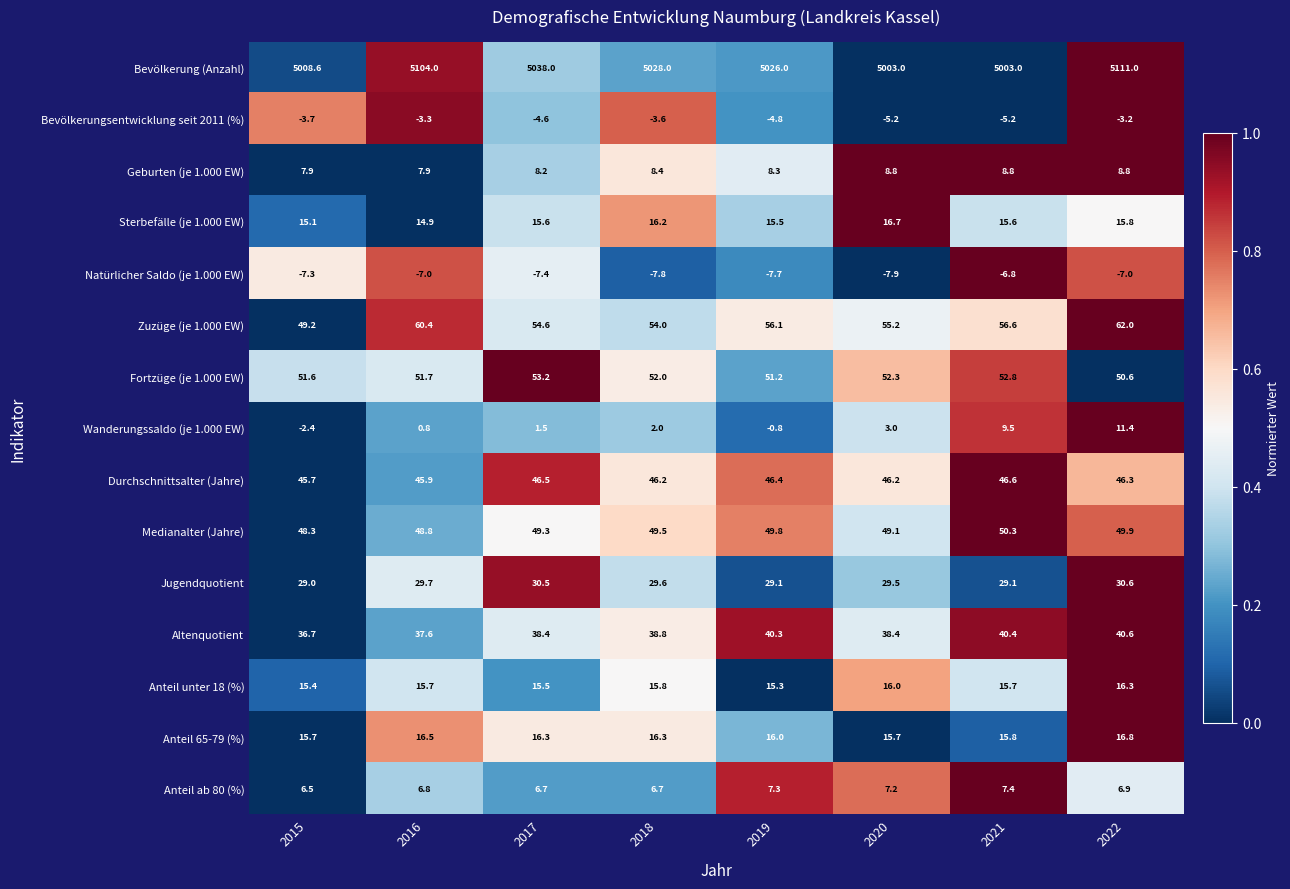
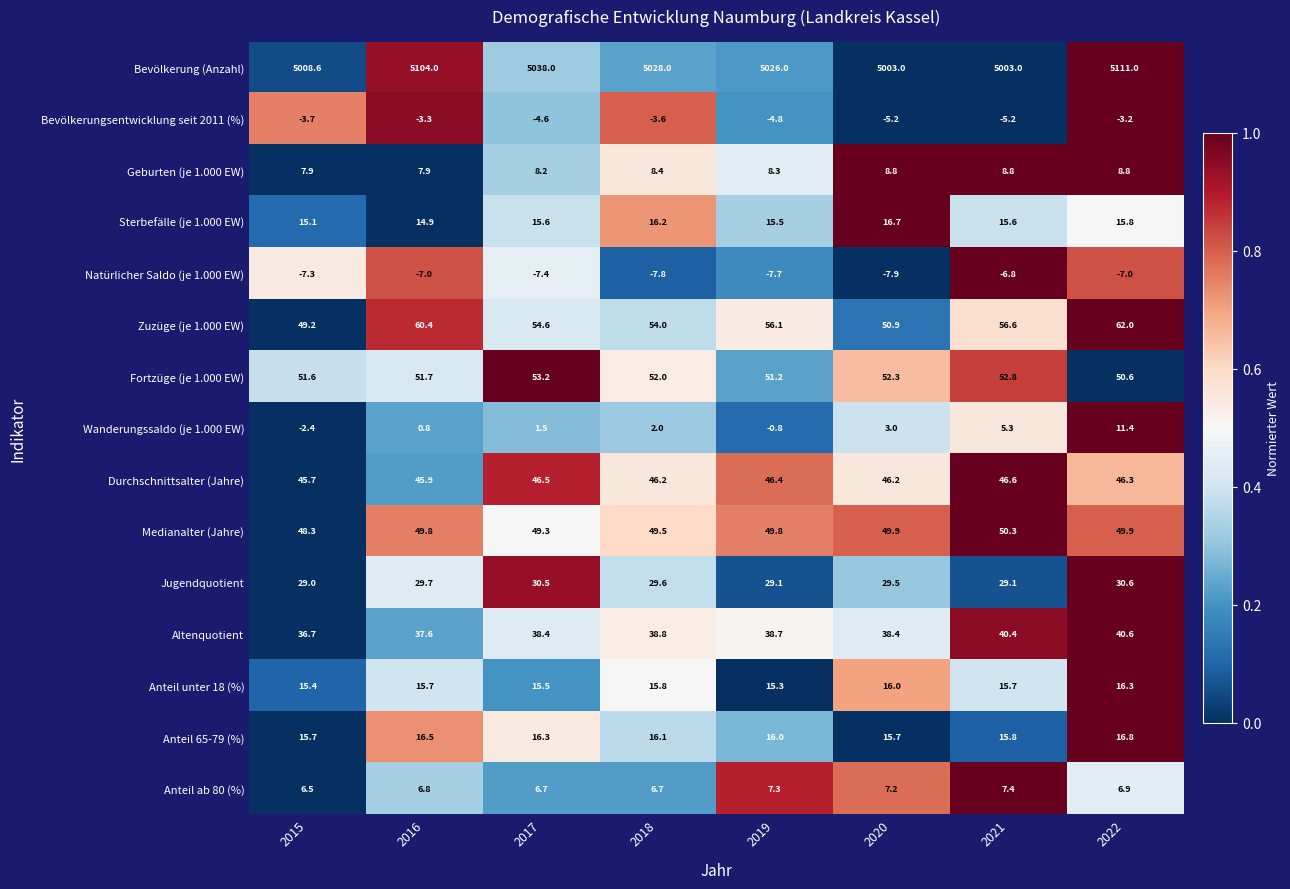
Zuzüge (je 1.000 EW), 2020: 55.2 -> 50.9
Wanderungssaldo (je 1.000 EW), 2021: 9.5 -> 5.3
Medianalter (Jahre), 2016: 48.8 -> 49.8
Medianalter (Jahre), 2020: 49.1 -> 49.9
Altenquotient, 2019: 40.3 -> 38.7
Anteil 65-79 (%), 2018: 16.3 -> 16.1
